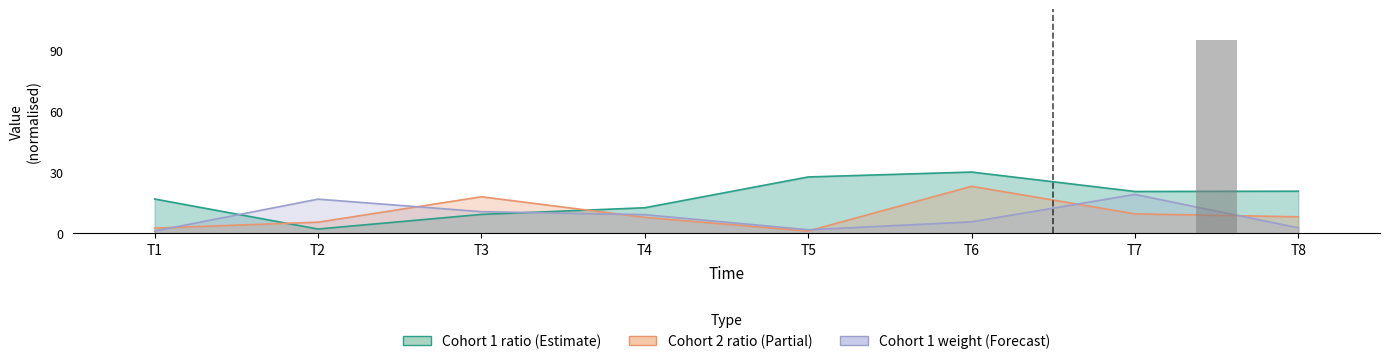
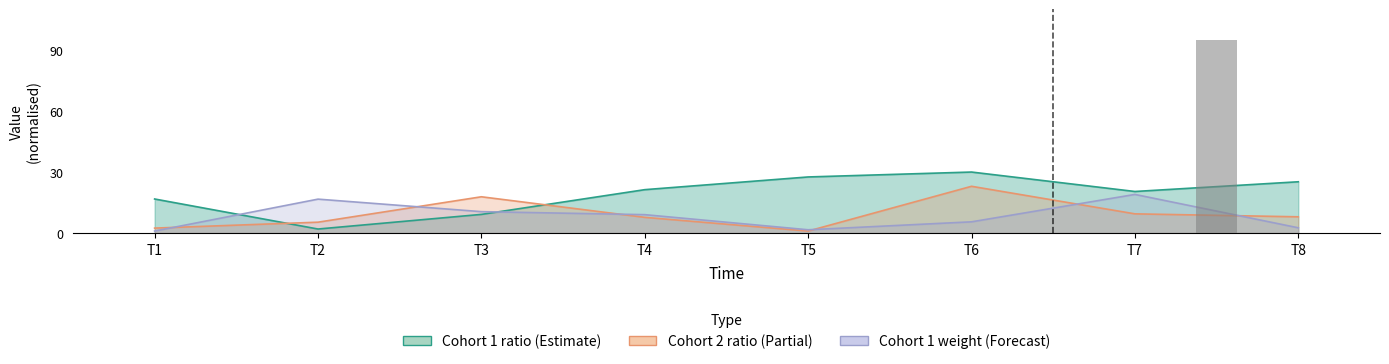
Cohort 1 ratio (Estimate), T4: 12 -> 21
Cohort 1 ratio (Estimate), T8: 21 -> 25
